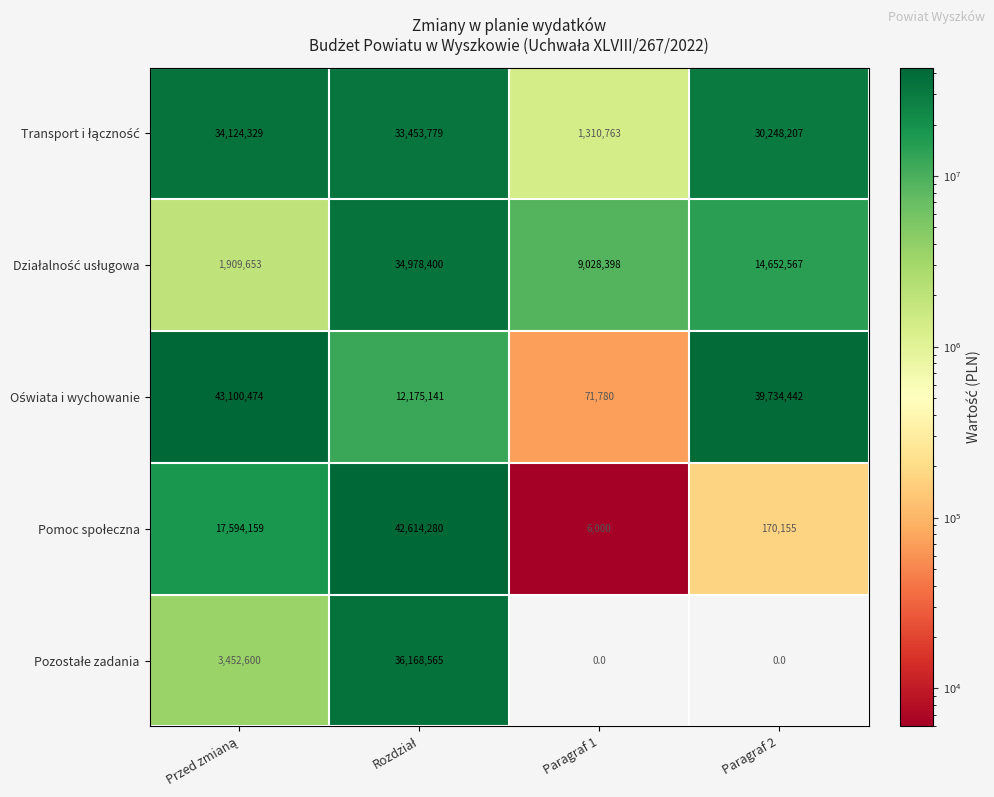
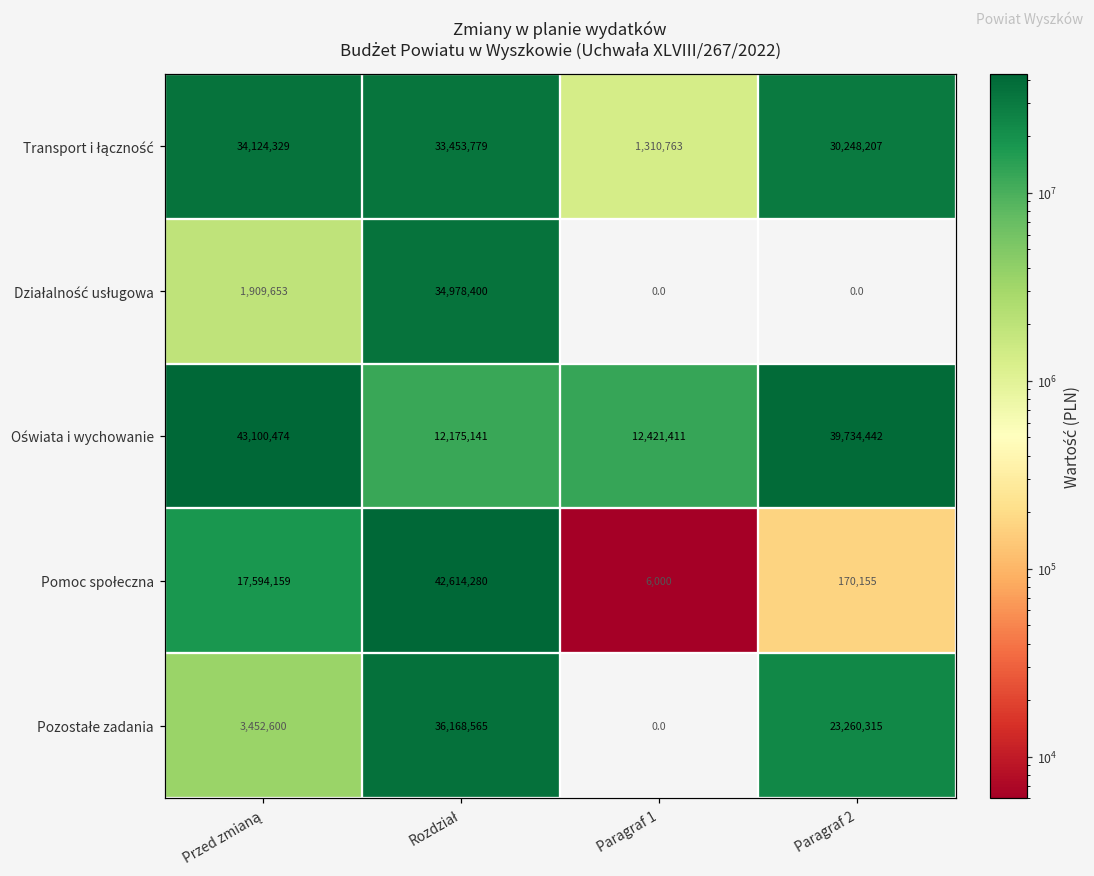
Działalność usługowa, Paragraf 1: 9,028,398 -> 0.0
Działalność usługowa, Paragraf 2: 14,652,567 -> 0.0
Oświata i wychowanie, Paragraf 1: 71,780 -> 12,421,411
Pozostałe zadania, Paragraf 2: 0.0 -> 23,260,315
